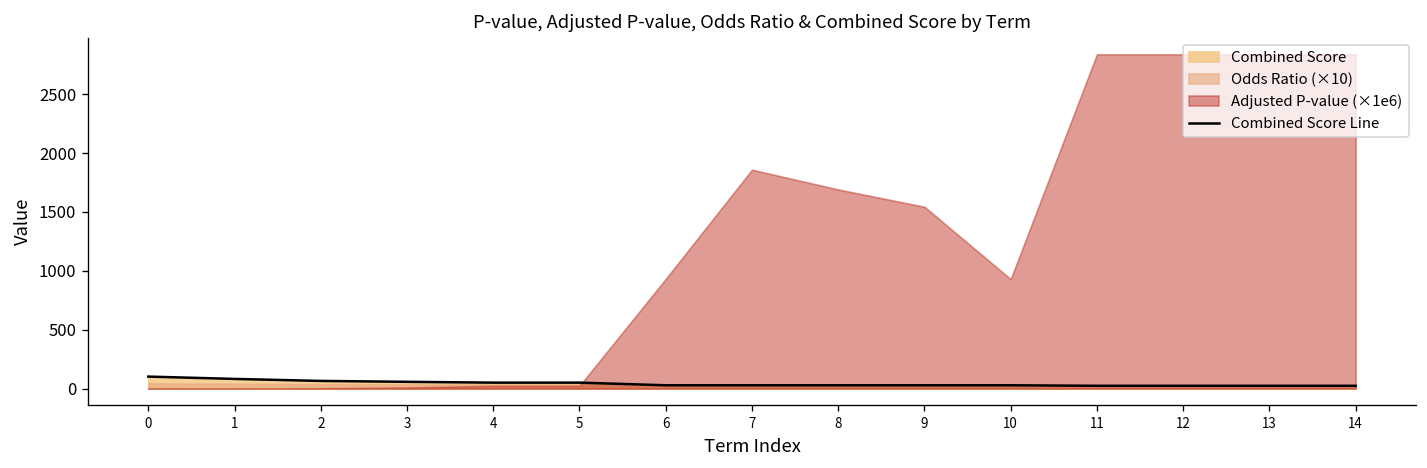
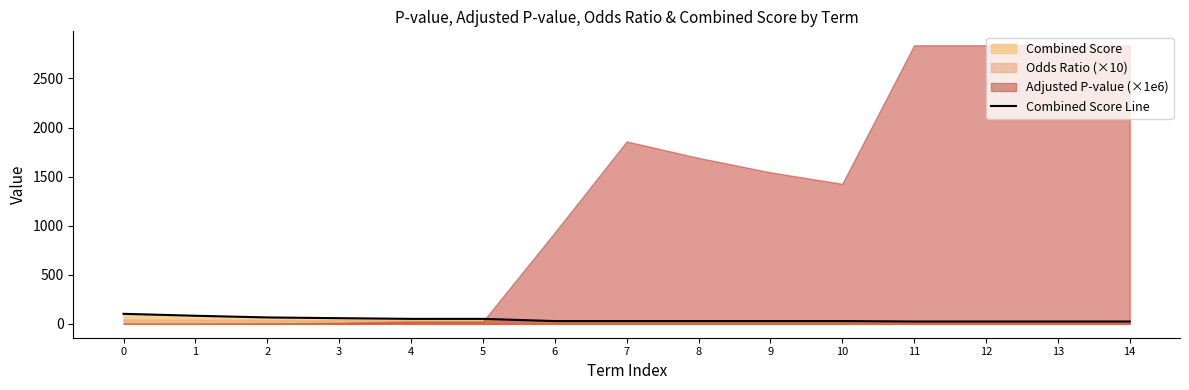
Adjusted P-value (×1e6), 10: 900 -> 1400
